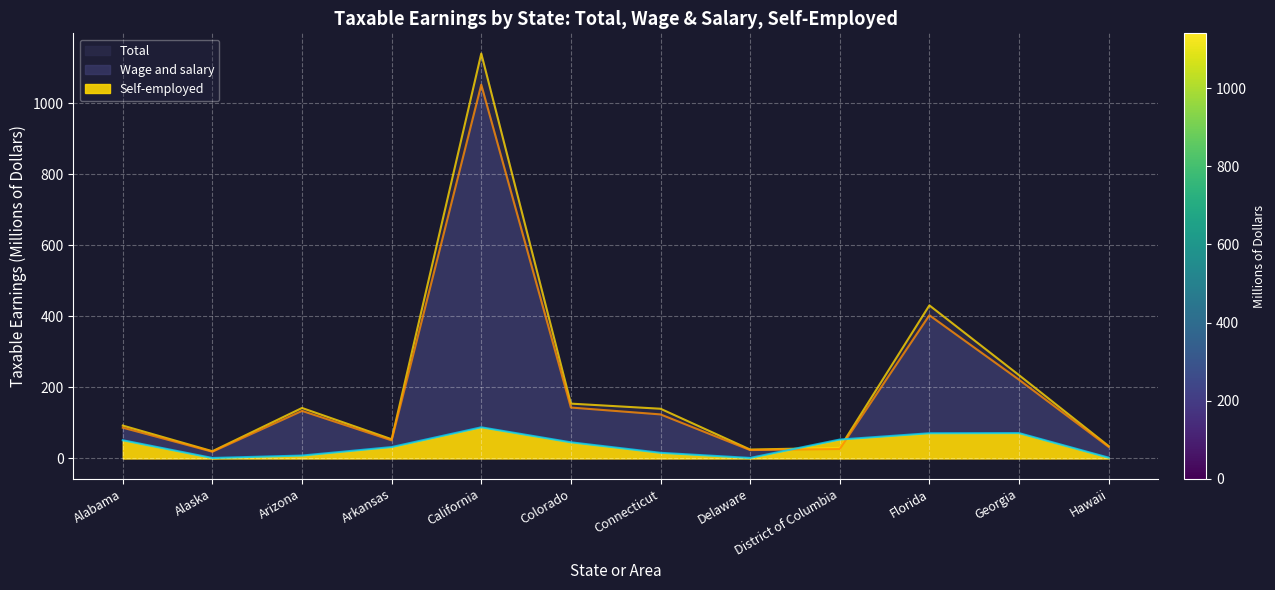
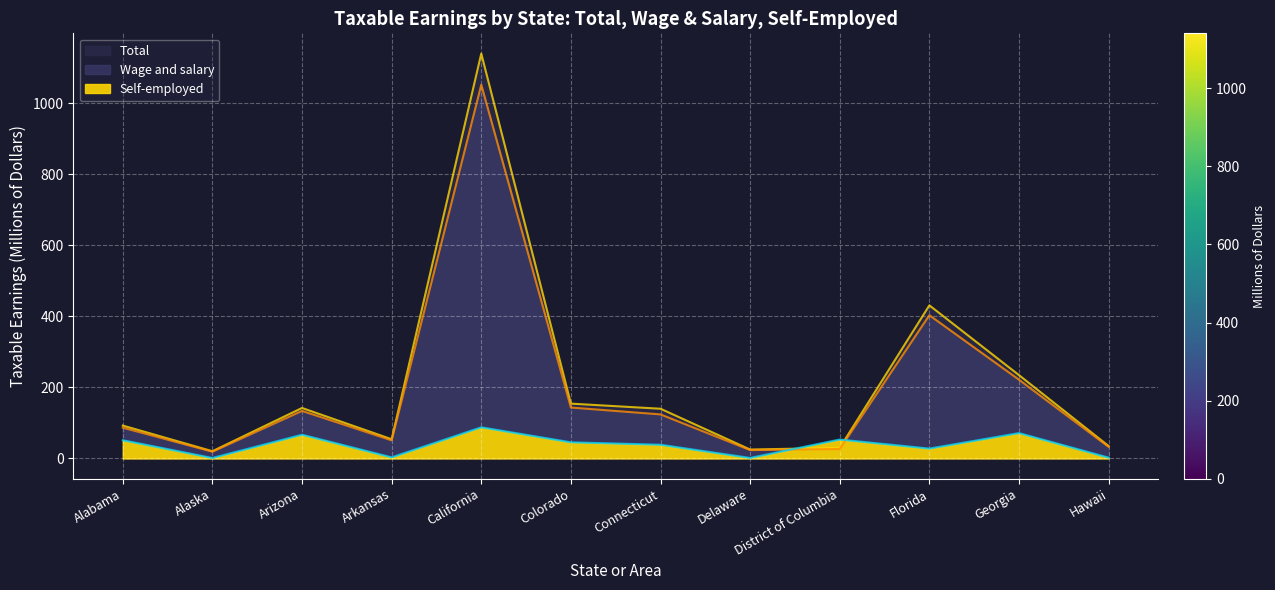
Self-employed, Arizona: 10 -> 70
Self-employed, Arkansas: 30 -> 0
Self-employed, Connecticut: 20 -> 40
Self-employed, Florida: 70 -> 30
